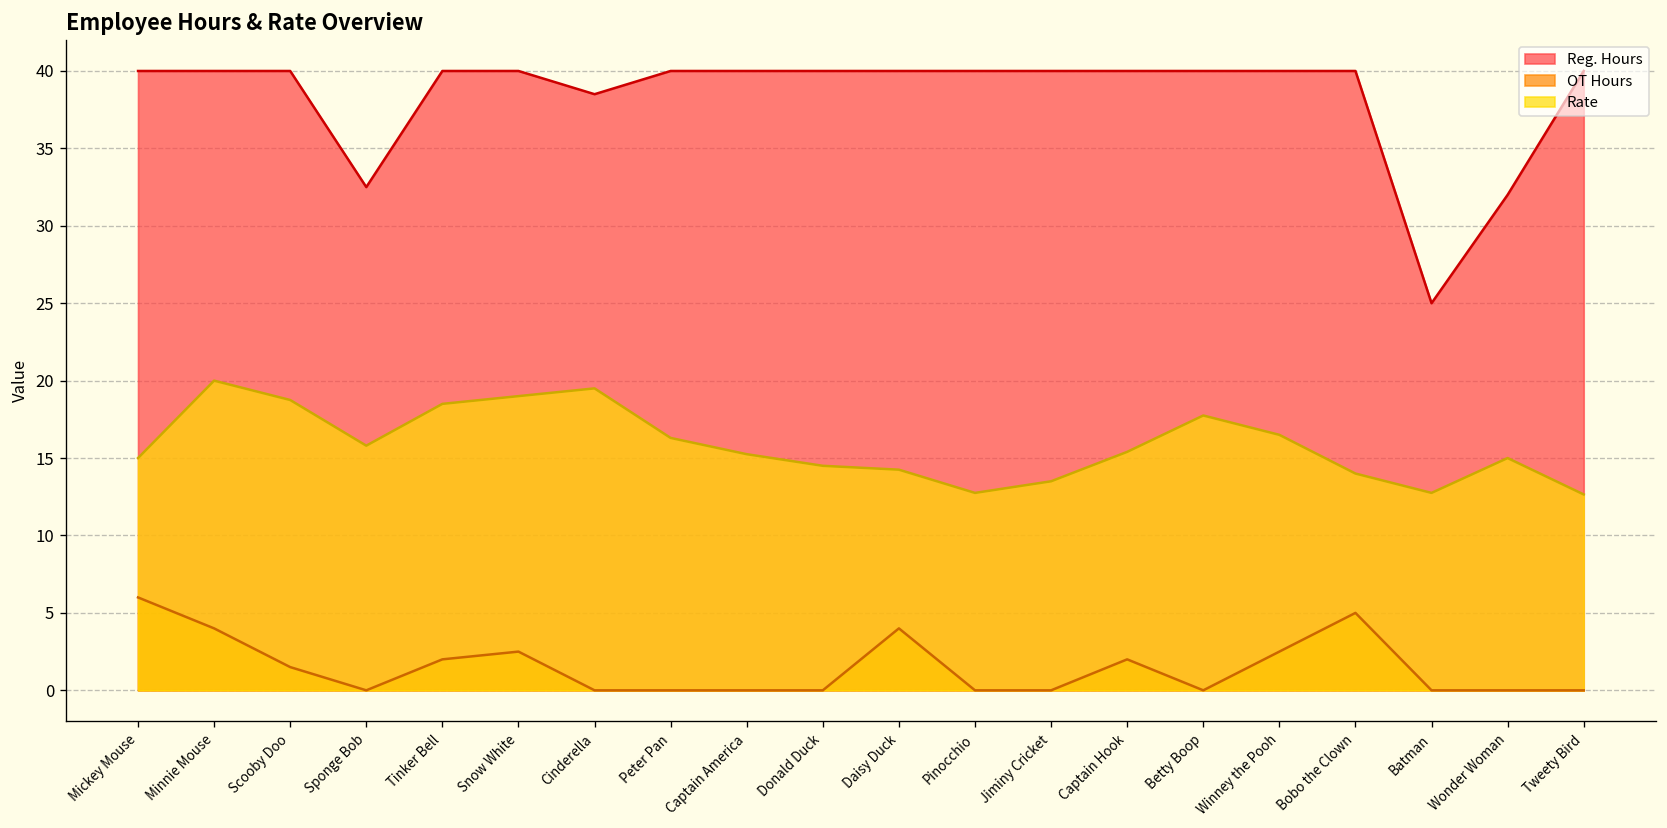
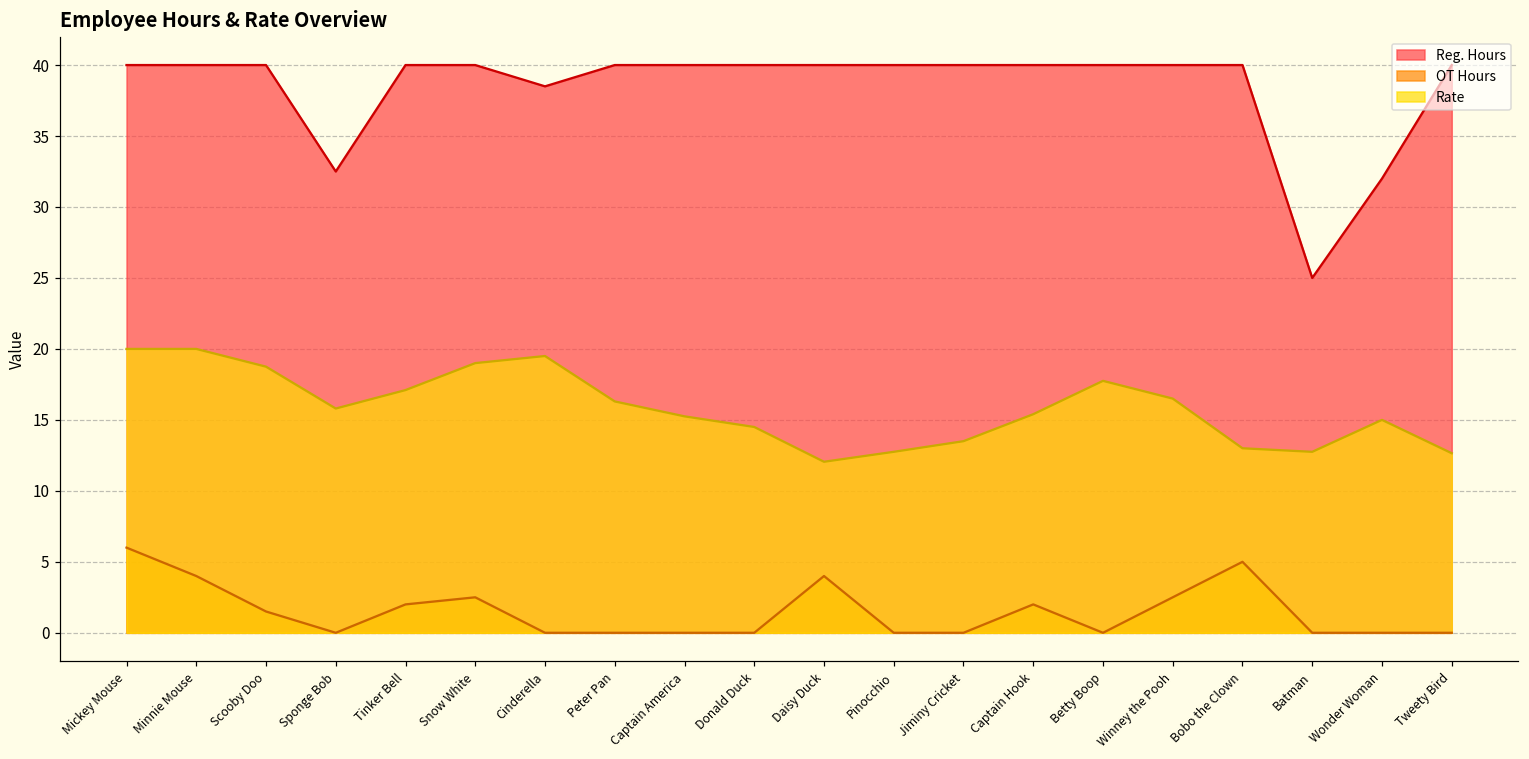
Rate, Mickey Mouse: 15 -> 20
Rate, Tinker Bell: 18.5 -> 17.1
Rate, Daisy Duck: 14.3 -> 12.1
Rate, Bobo the Clown: 14 -> 13
